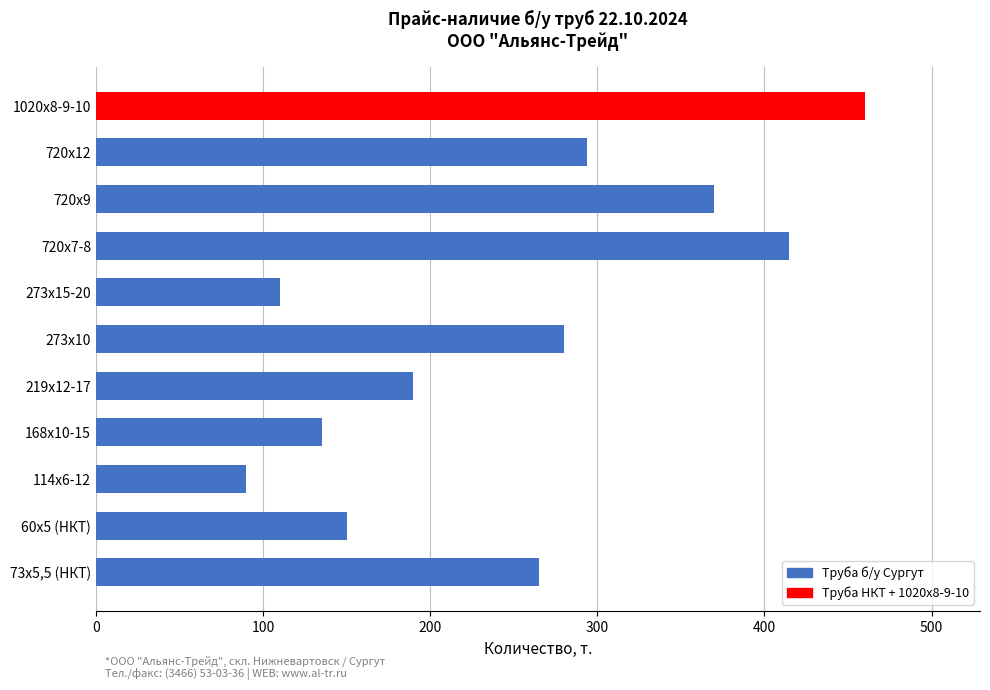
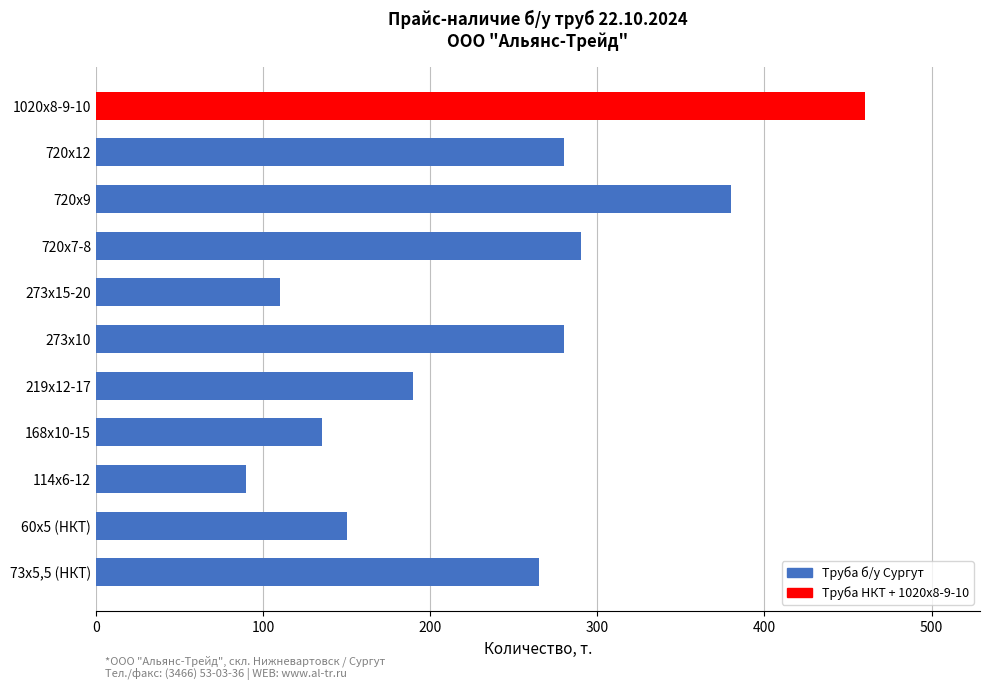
720х12: 294 -> 280
720х9: 370 -> 380
720х7-8: 415 -> 290
